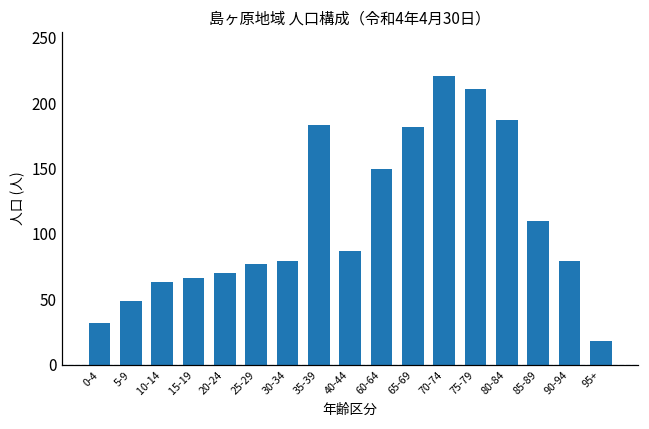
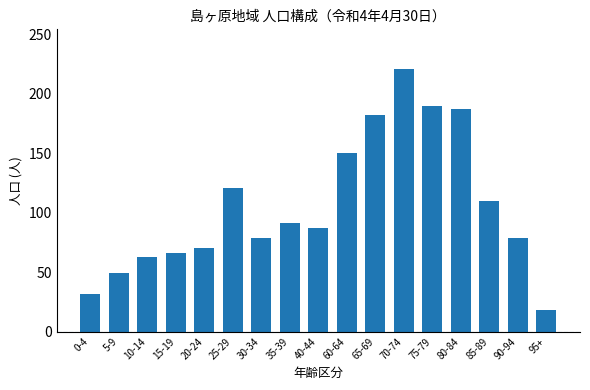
25-29: 77 -> 121
35-39: 183 -> 91
75-79: 211 -> 190
